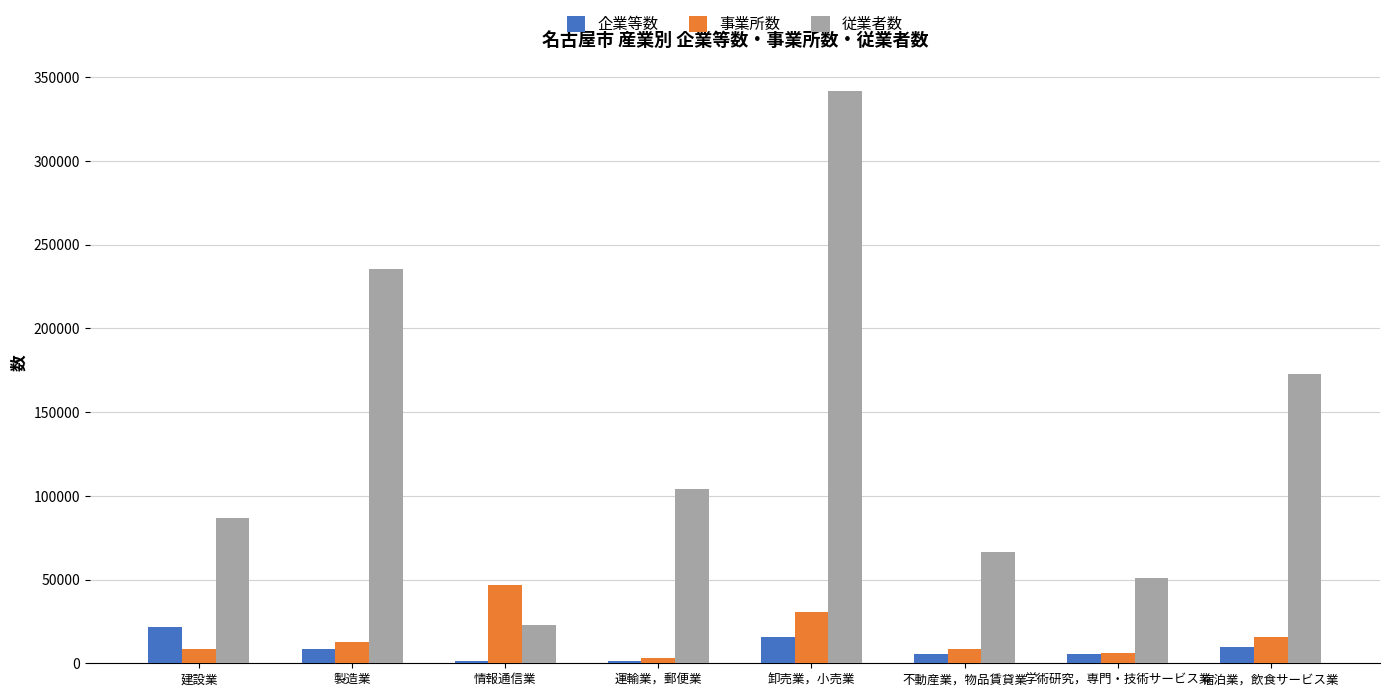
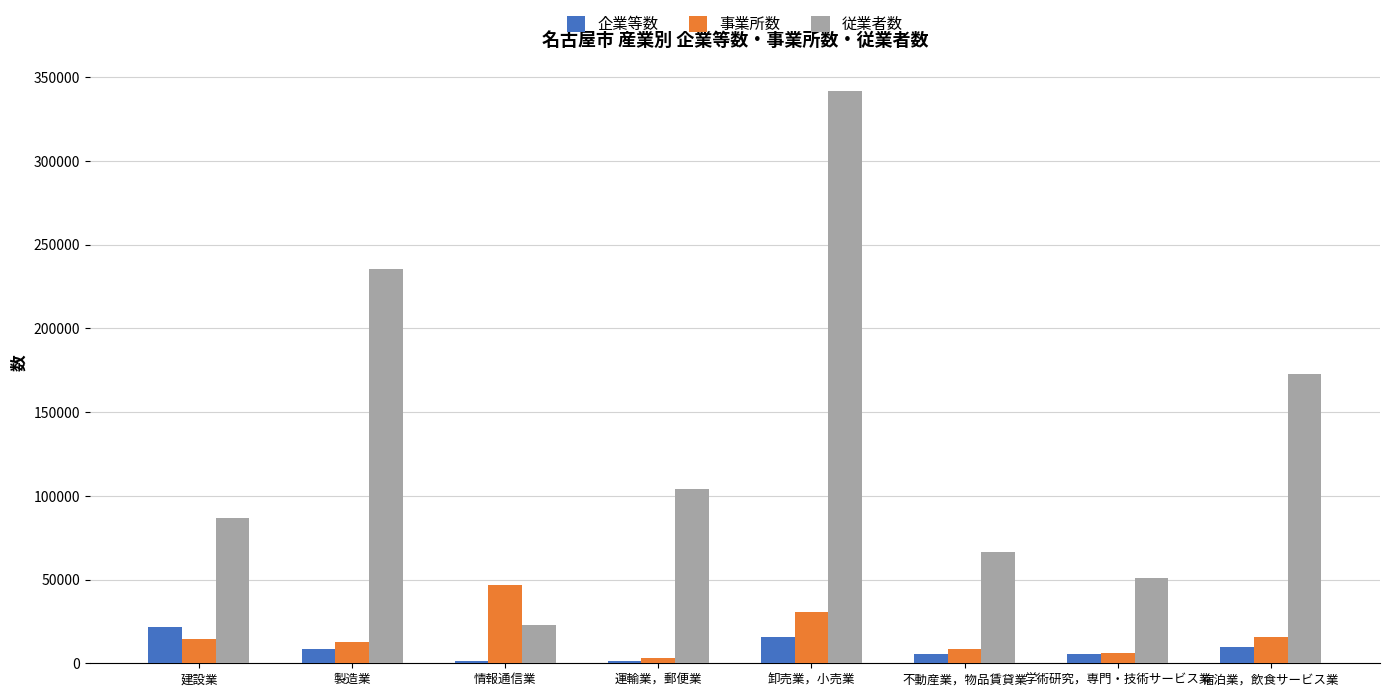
事業所数, 建設業: 8000 -> 15000
